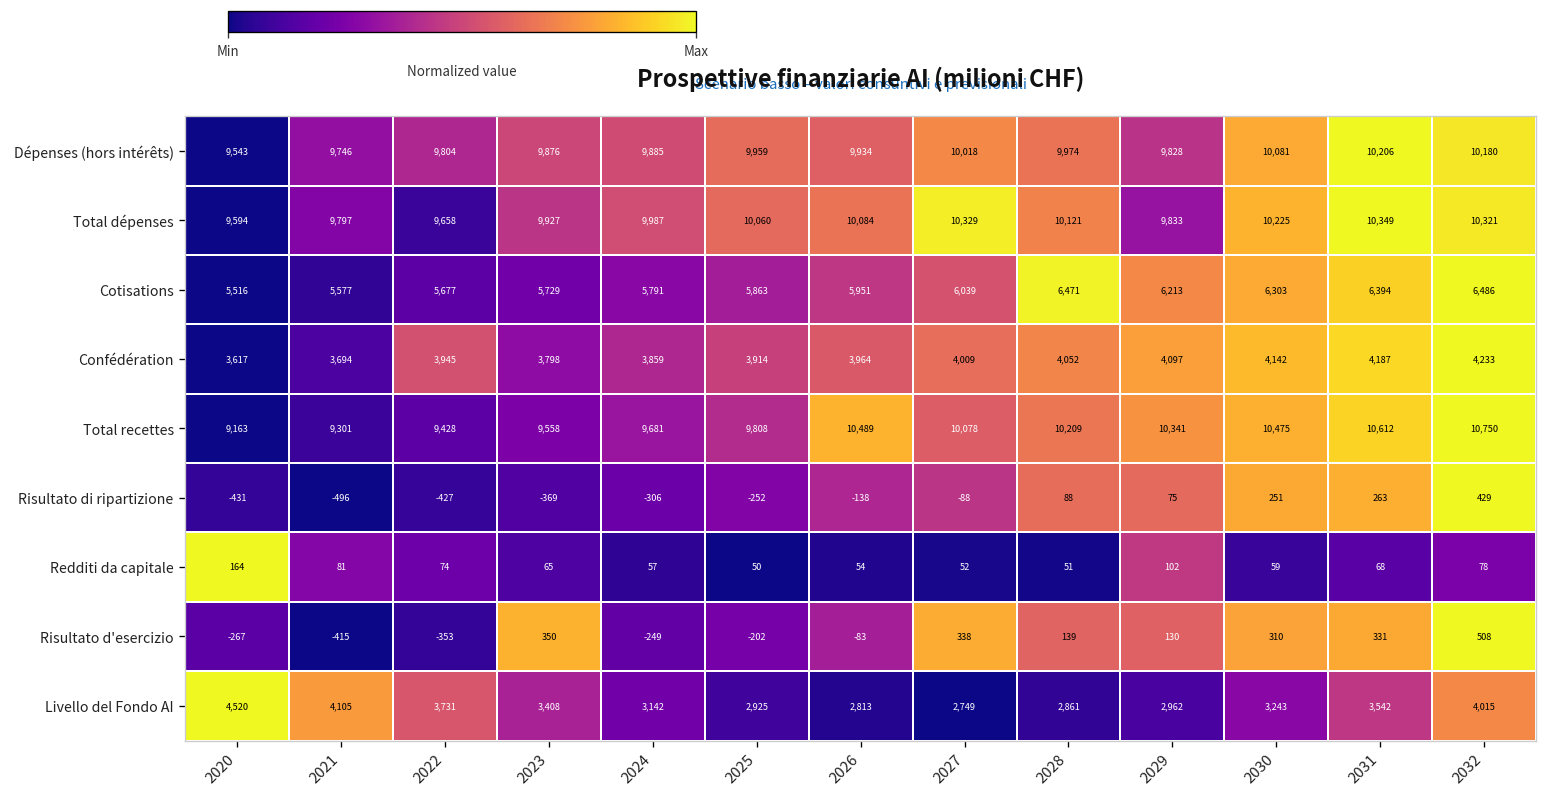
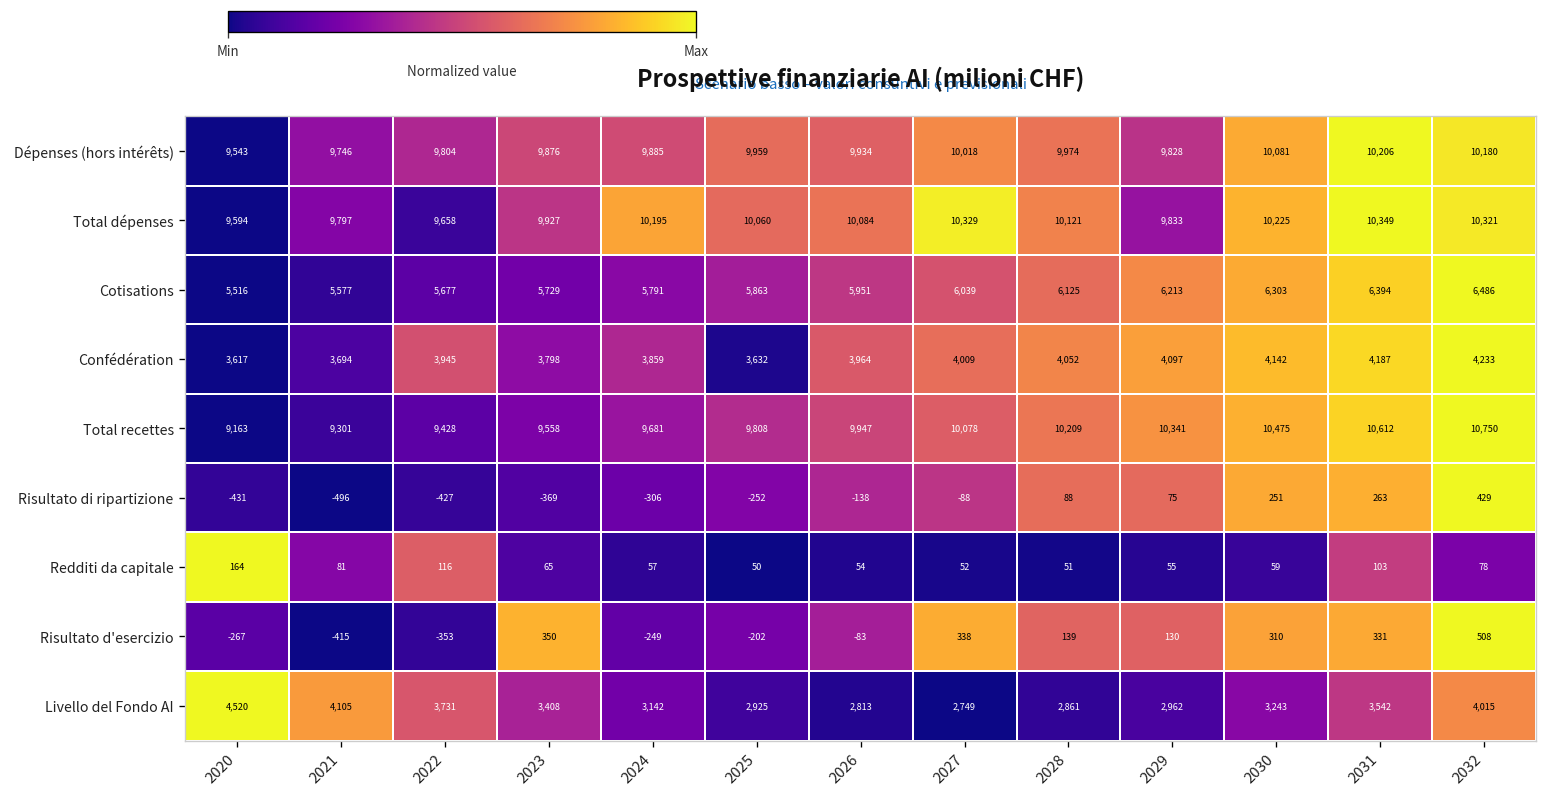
Total dépenses, 2024: 9,987 -> 10,195
Cotisations, 2028: 6,471 -> 6,125
Confédération, 2025: 3,914 -> 3,632
Total recettes, 2026: 10,489 -> 9,947
Redditi da capitale, 2022: 74 -> 116
Redditi da capitale, 2029: 102 -> 55
Redditi da capitale, 2031: 68 -> 103
